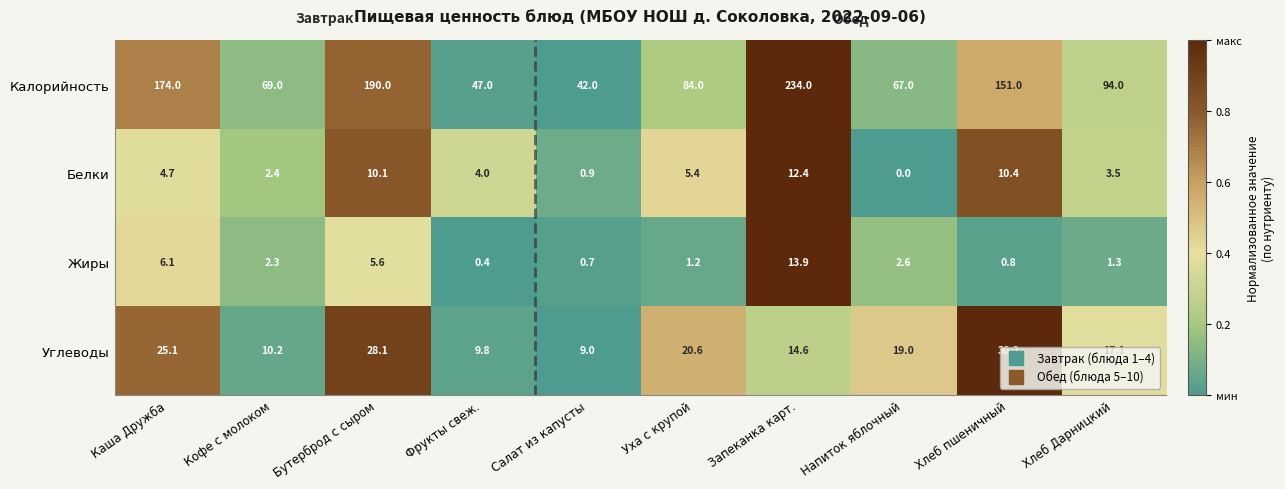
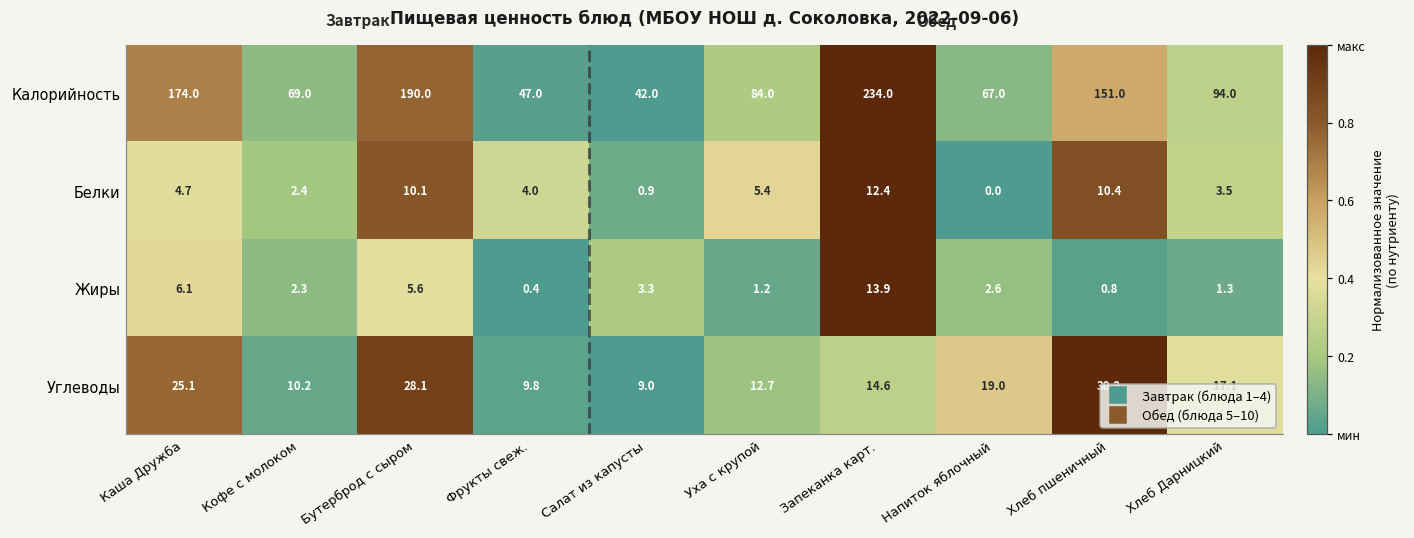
Жиры, Салат из капусты: 0.7 -> 3.3
Углеводы, Уха с крупой: 20.6 -> 12.7
